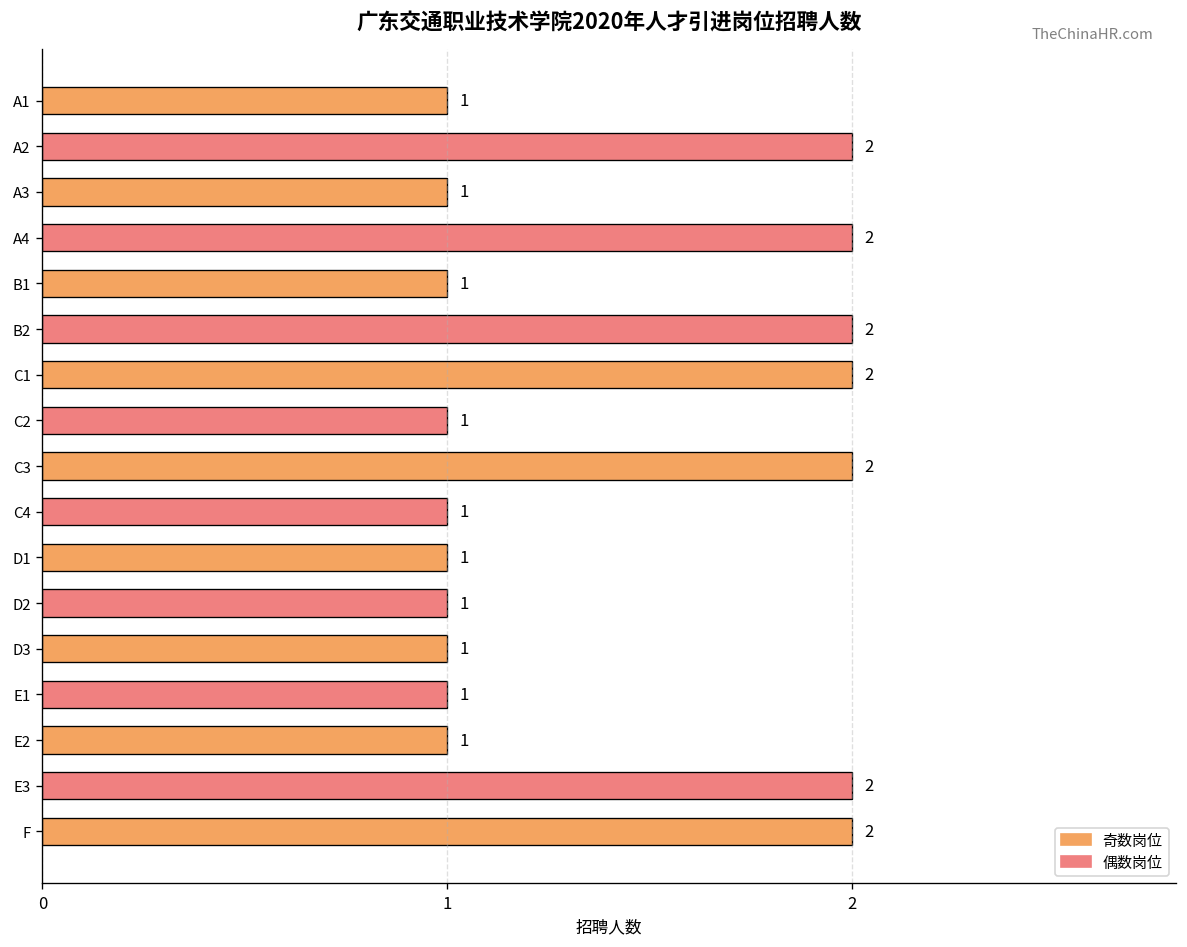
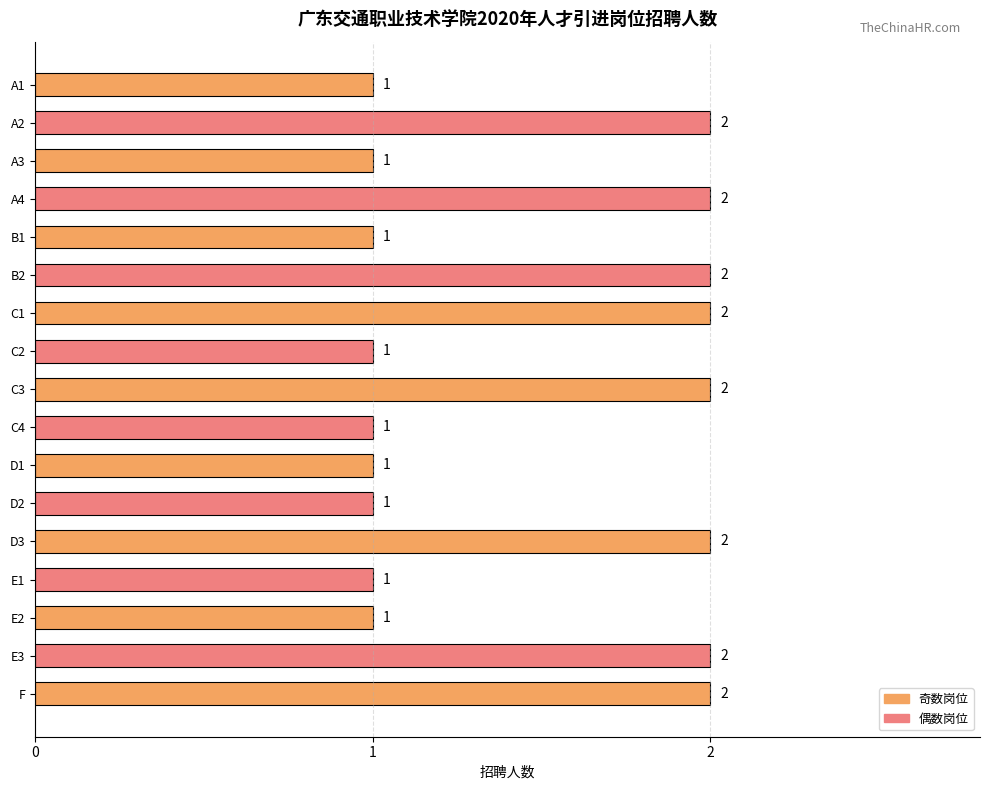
D3: 1 -> 2
